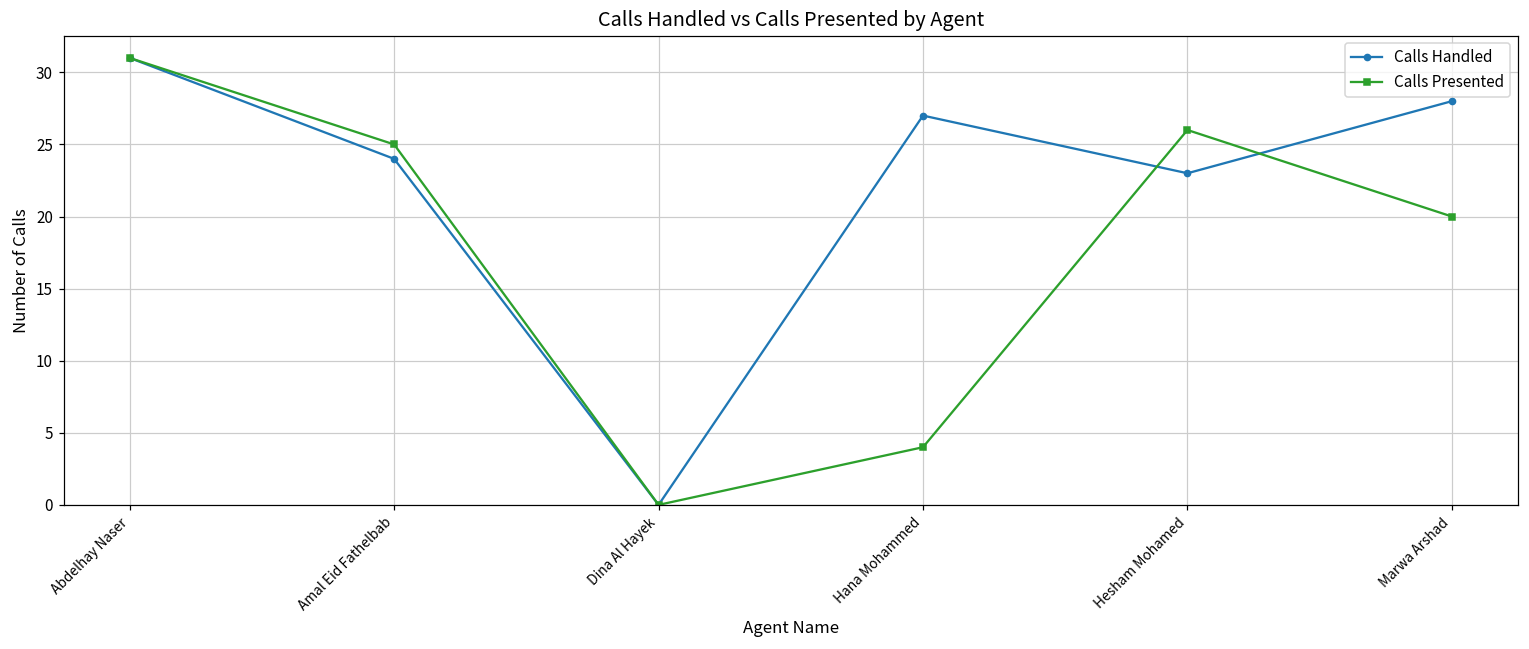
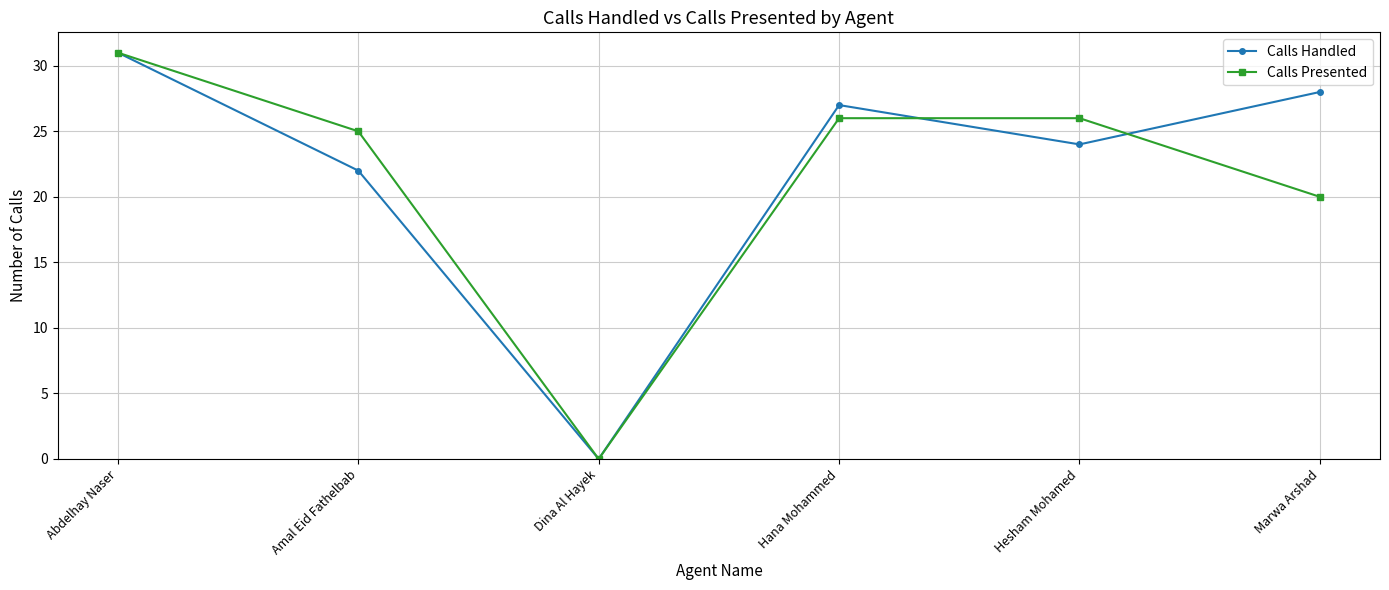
Calls Handled, Amal Eid Fathelbab: 24 -> 22
Calls Presented, Hana Mohammed: 4 -> 26
Calls Handled, Hesham Mohamed: 23 -> 24
